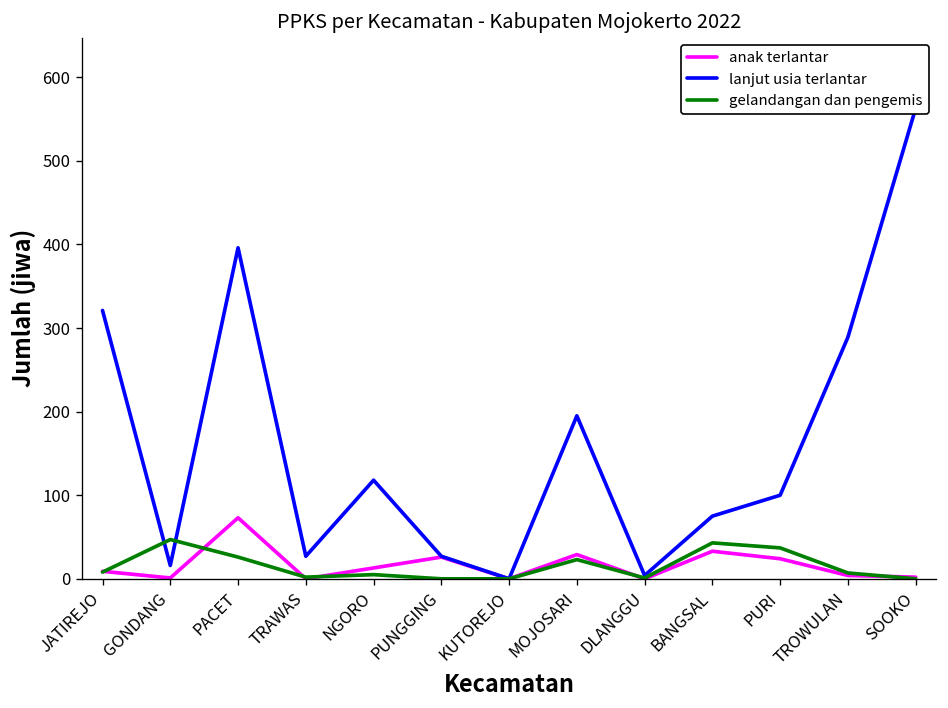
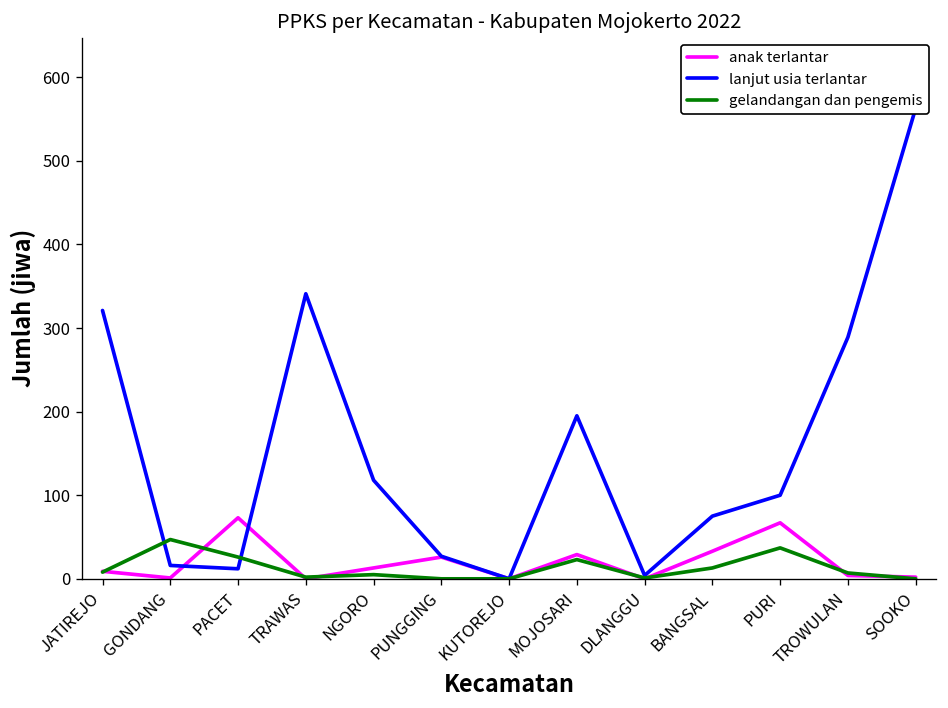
lanjut usia terlantar, PACET: 400 -> 10
lanjut usia terlantar, TRAWAS: 30 -> 340
gelandangan dan pengemis, BANGSAL: 40 -> 10
anak terlantar, PURI: 20 -> 70
